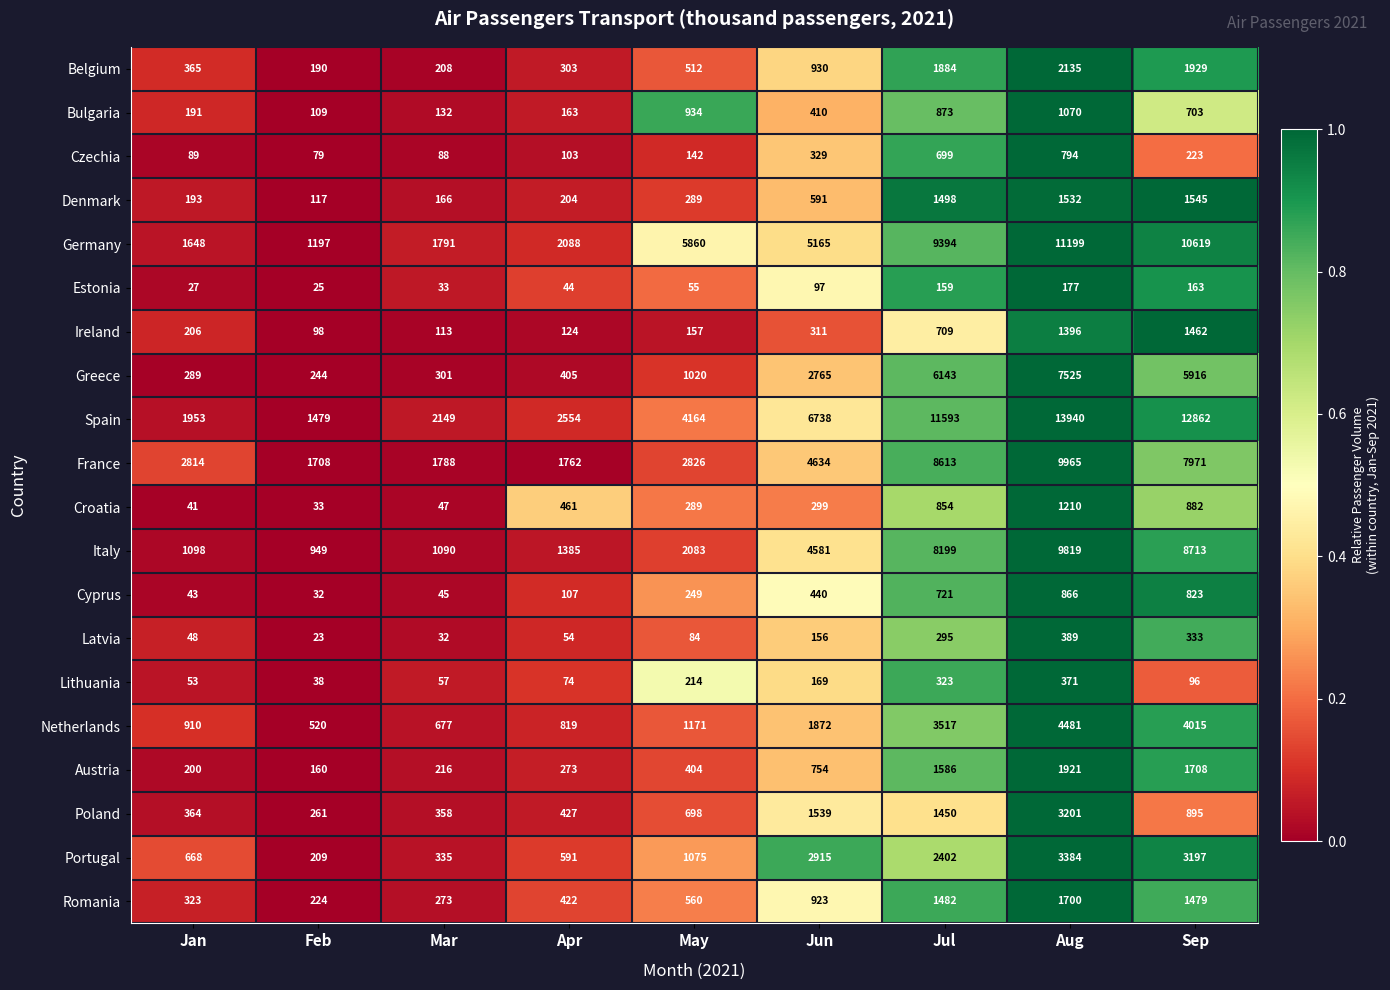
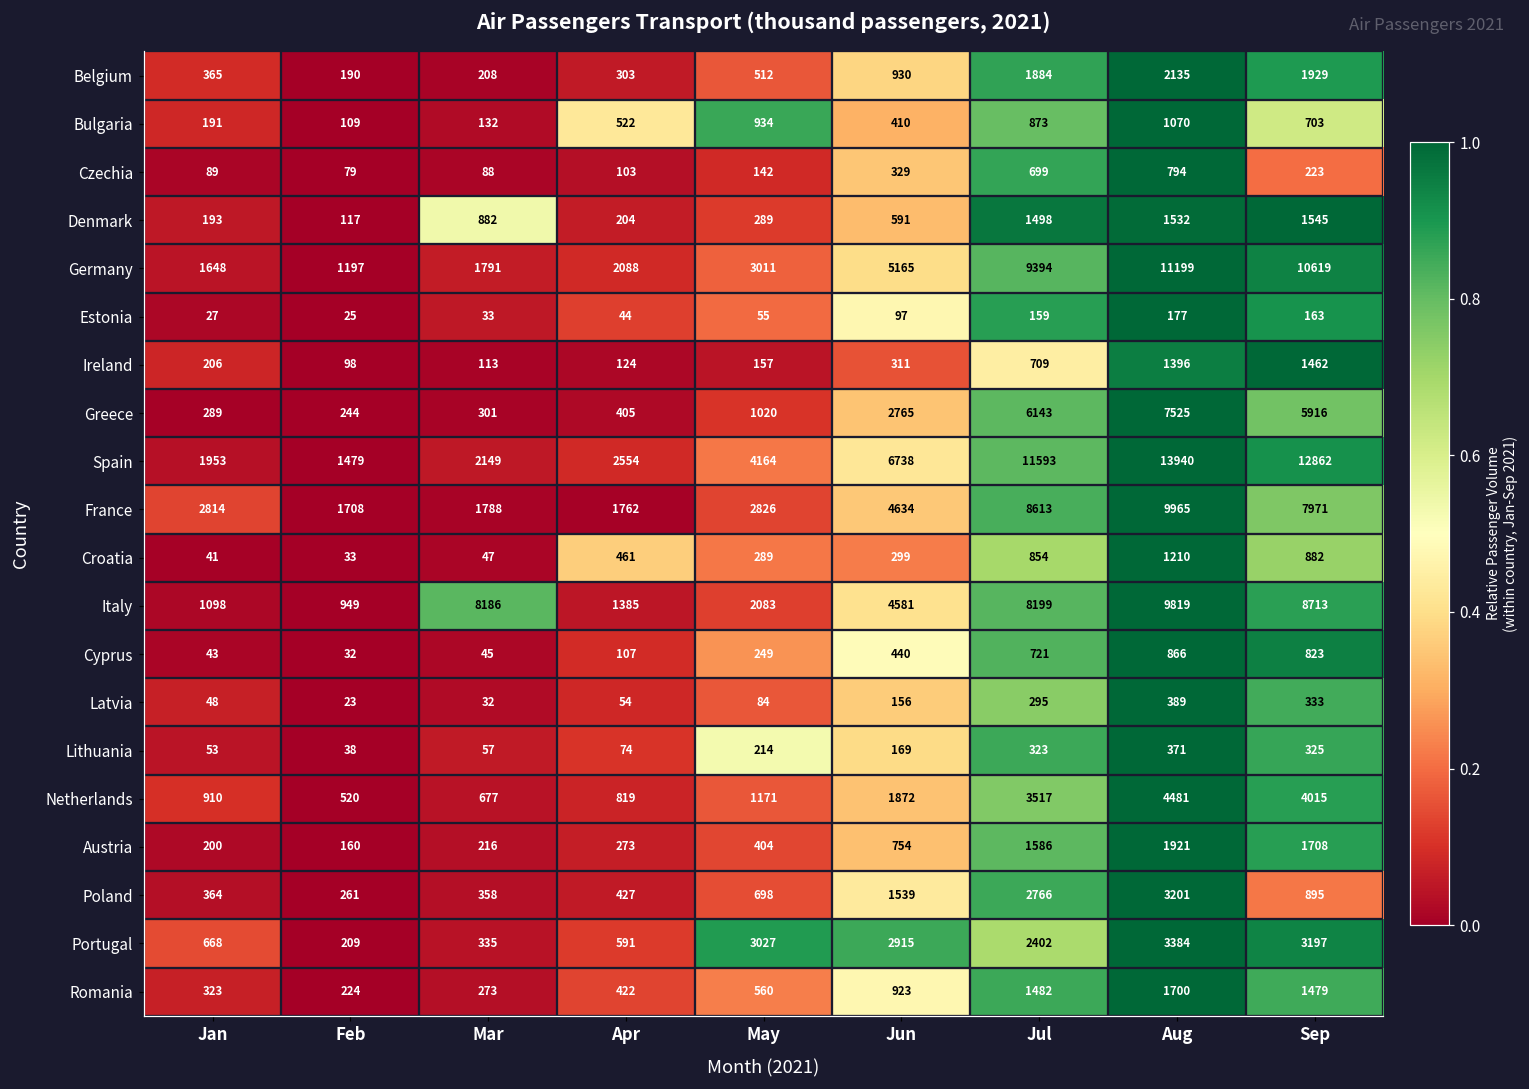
Bulgaria, Apr: 163 -> 522
Denmark, Mar: 166 -> 882
Germany, May: 5860 -> 3011
Italy, Mar: 1090 -> 8186
Lithuania, Sep: 96 -> 325
Poland, Jul: 1450 -> 2766
Portugal, May: 1075 -> 3027
